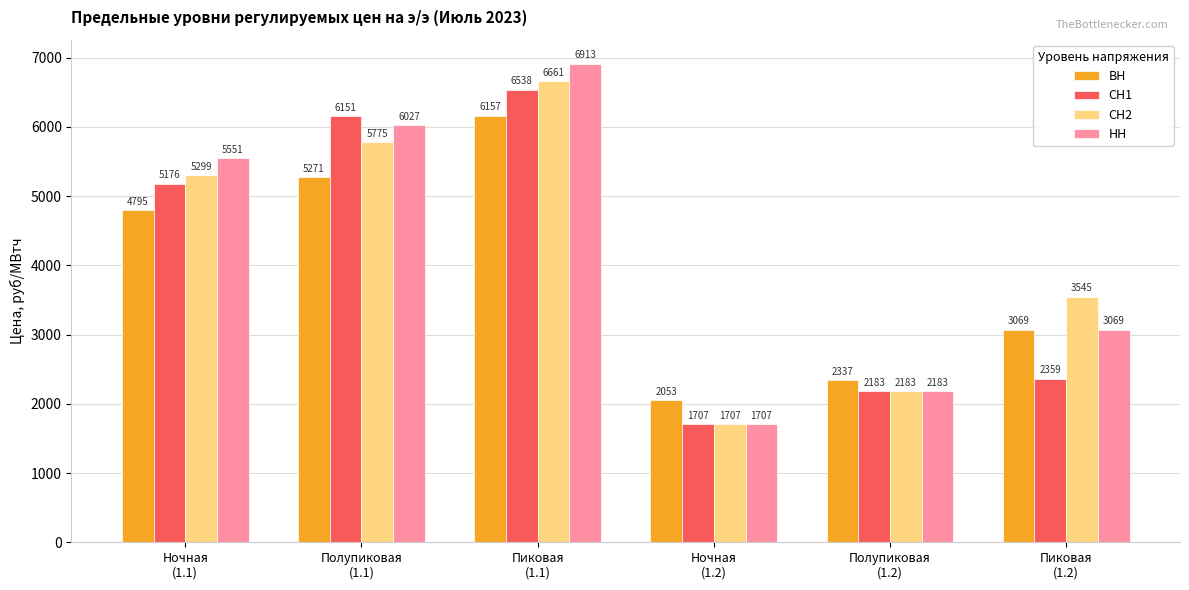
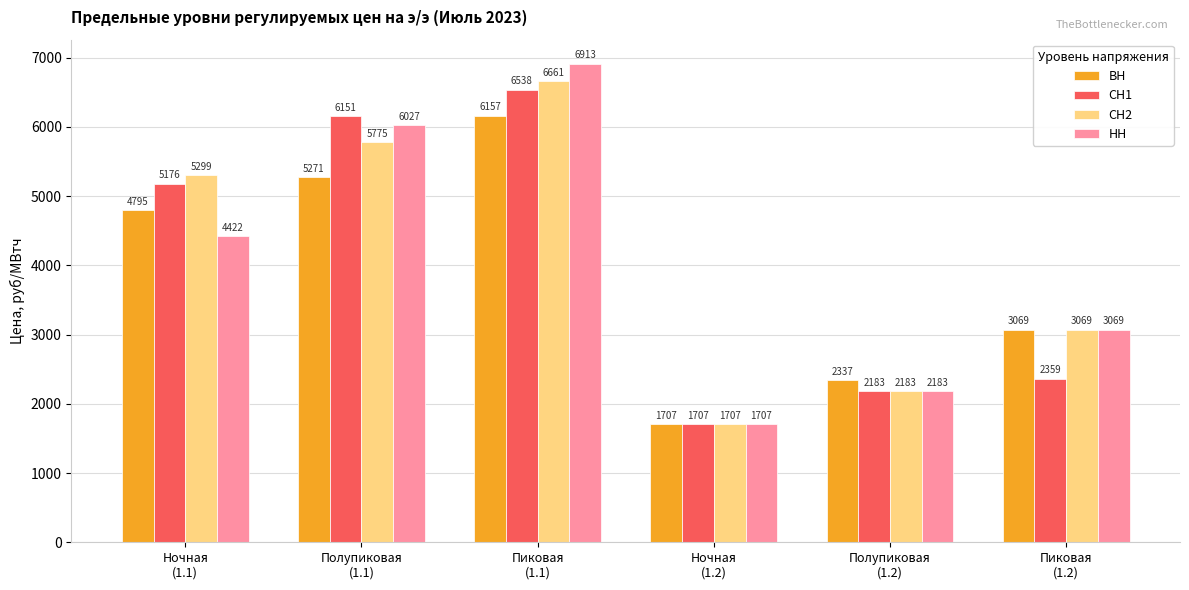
НН, Ночная (1.1): 5551 -> 4422
ВН, Ночная (1.2): 2053 -> 1707
СН2, Пиковая (1.2): 3545 -> 3069
